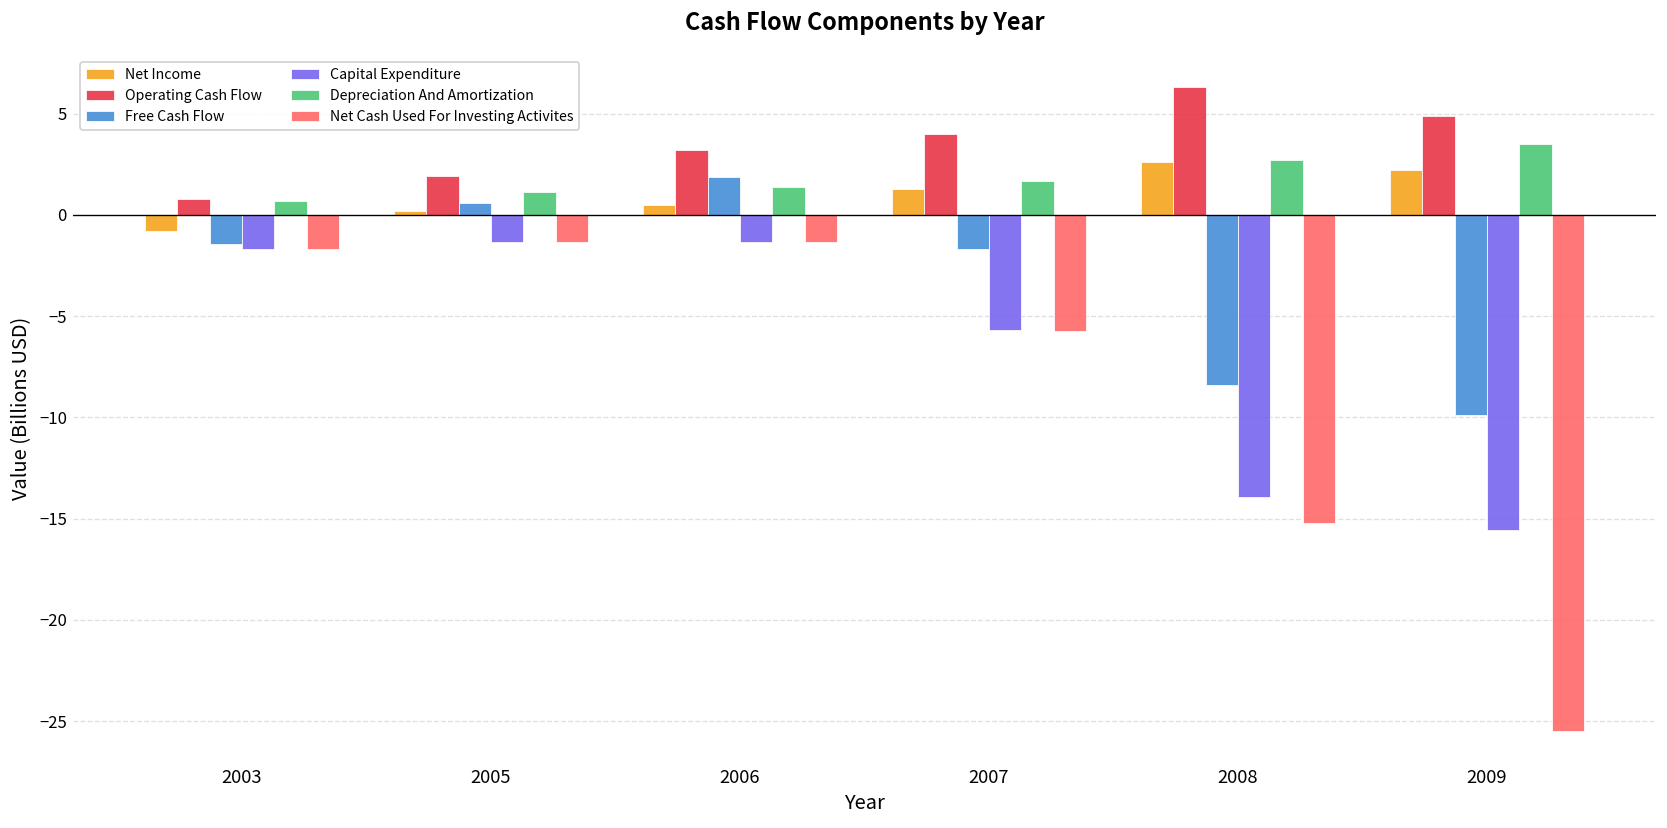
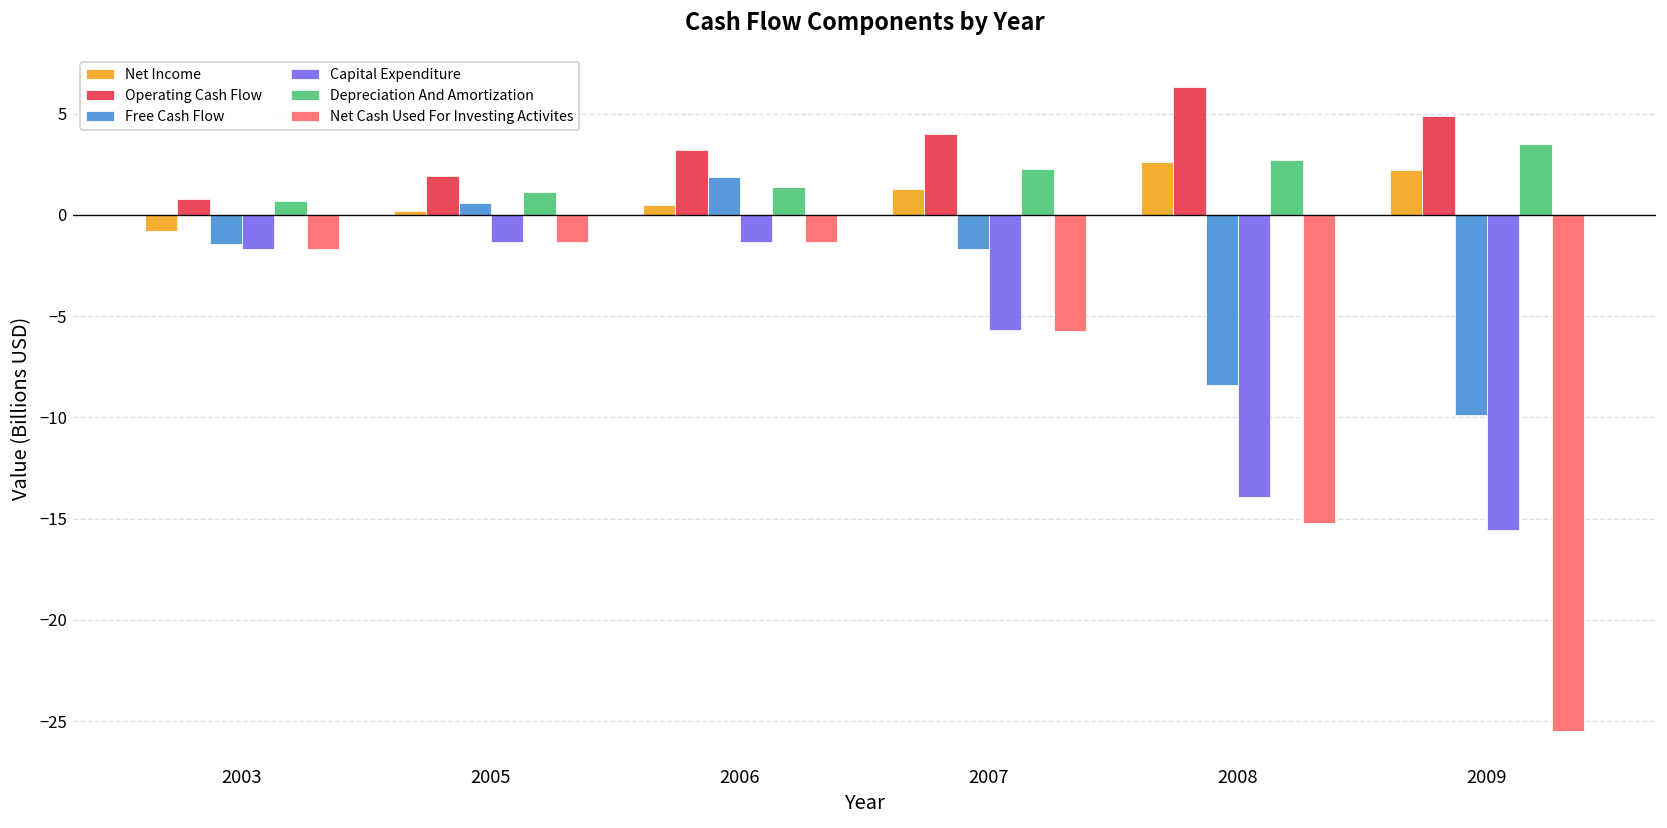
Depreciation And Amortization, 2007: 1.7 -> 2.3
